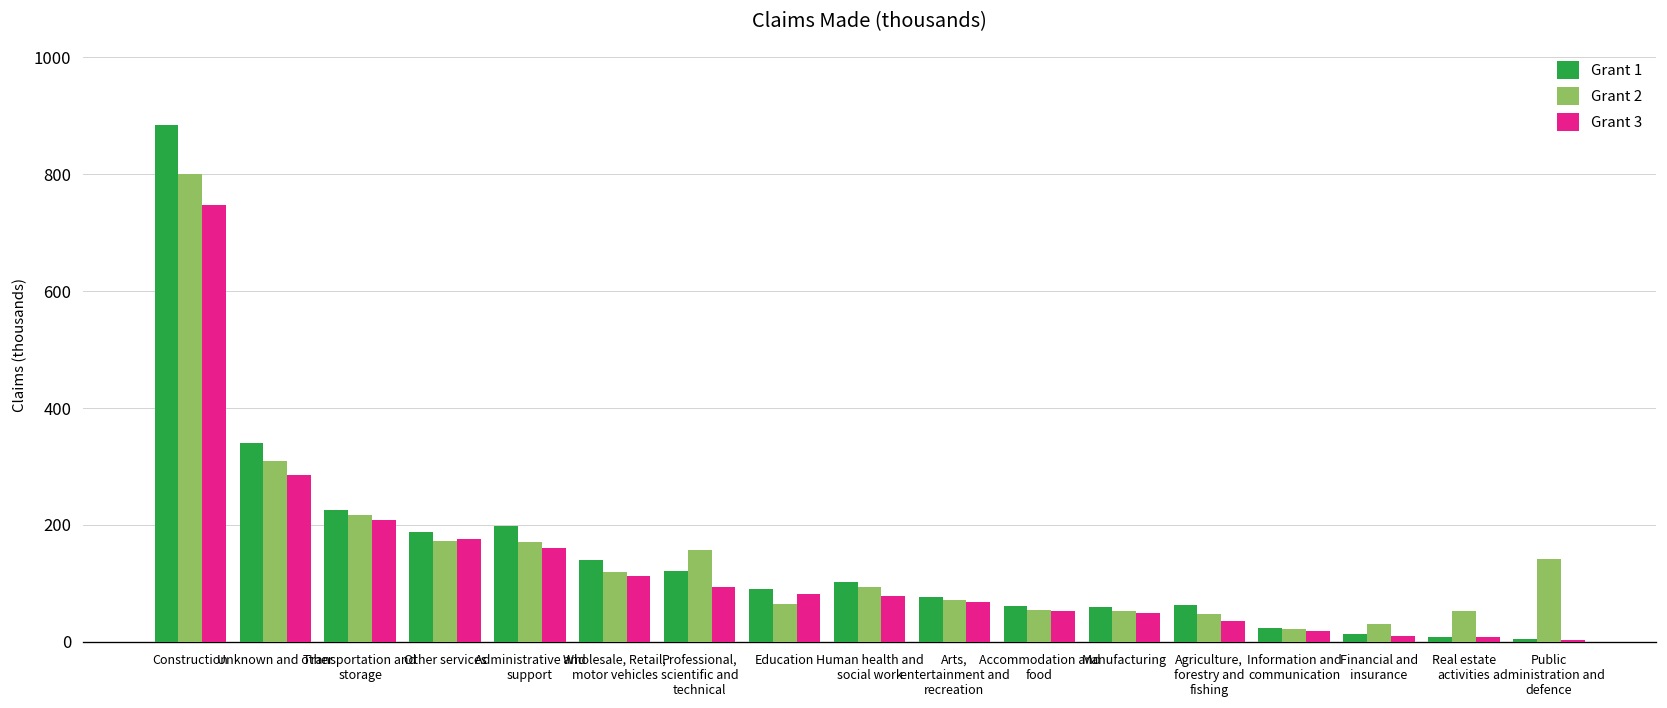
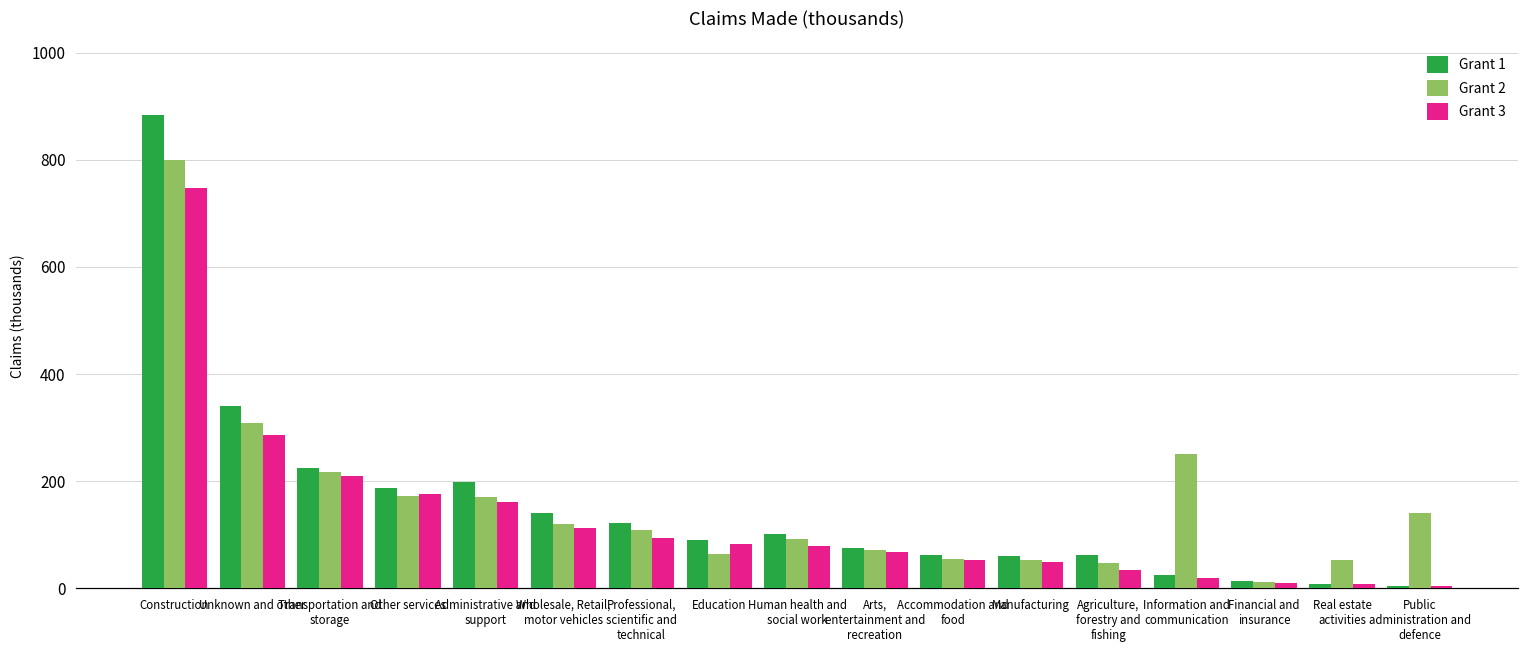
Grant 2, Professional, scientific and technical: 160 -> 110
Grant 2, Information and communication: 20 -> 250
Grant 2, Financial and insurance: 30 -> 10
